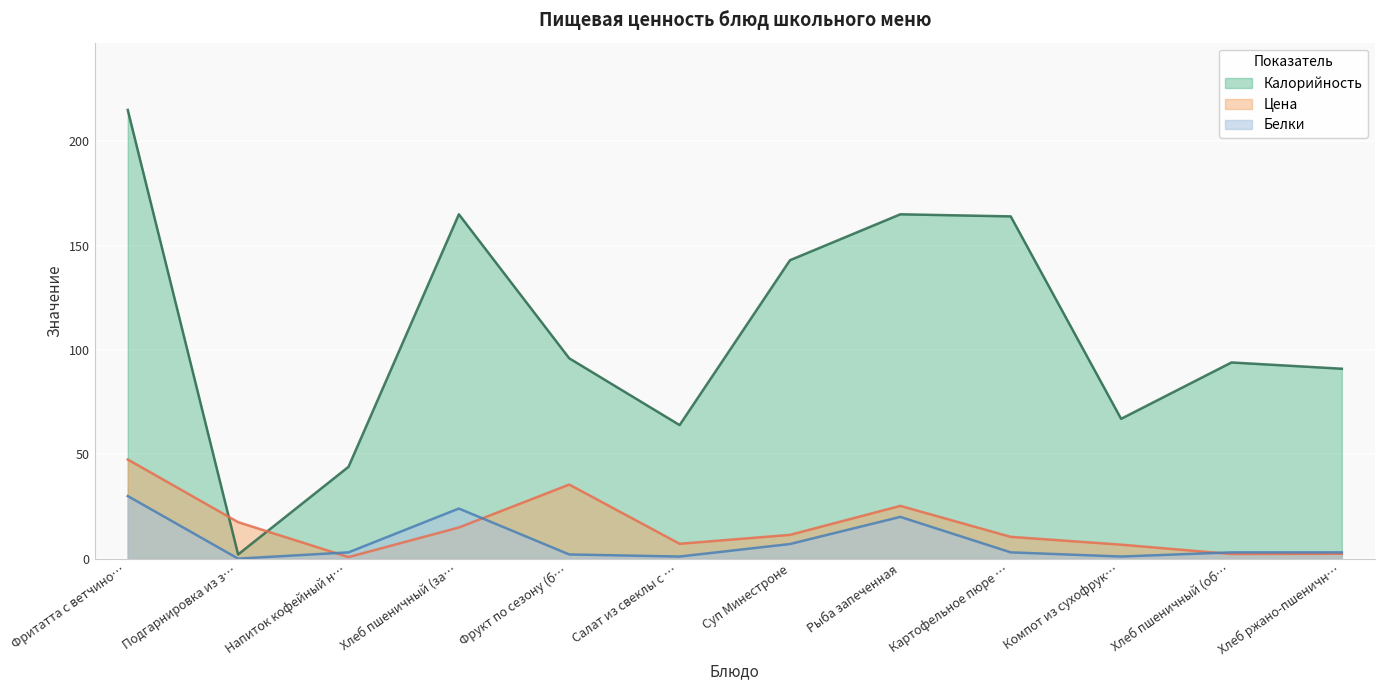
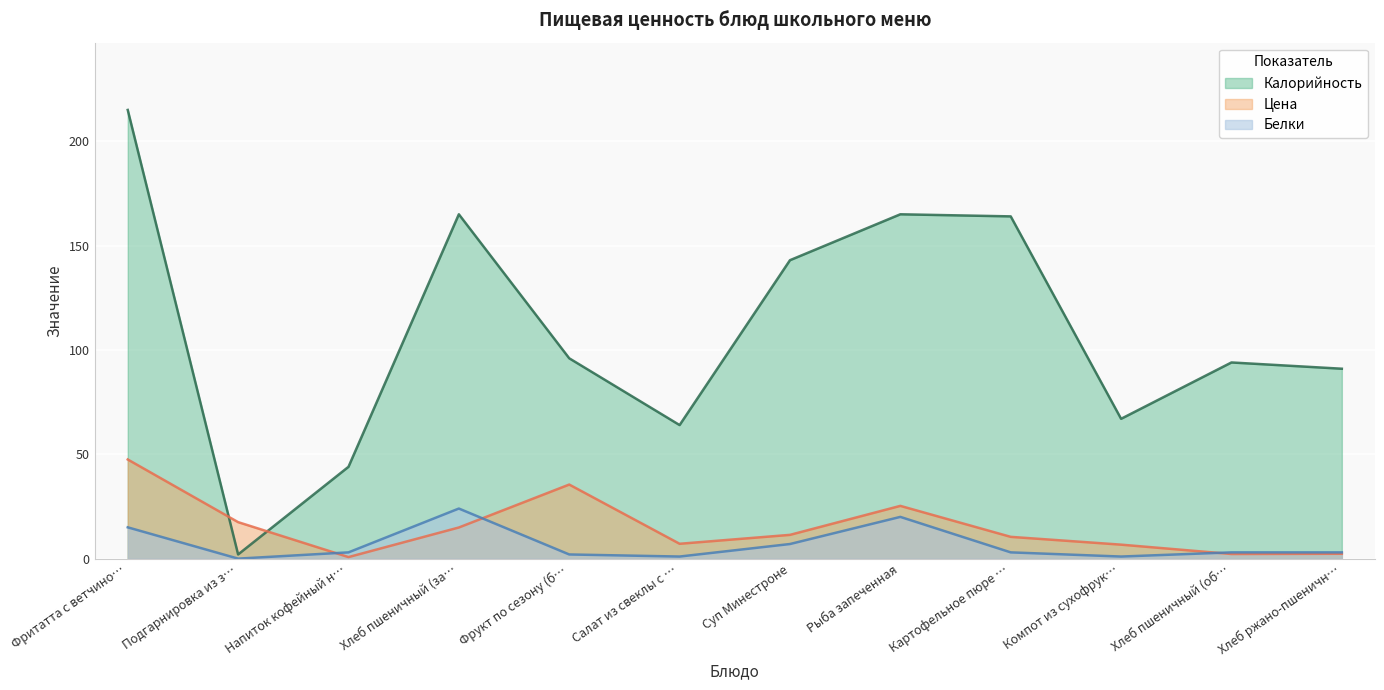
Белки, Фритатта с ветчино…: 30 -> 15
